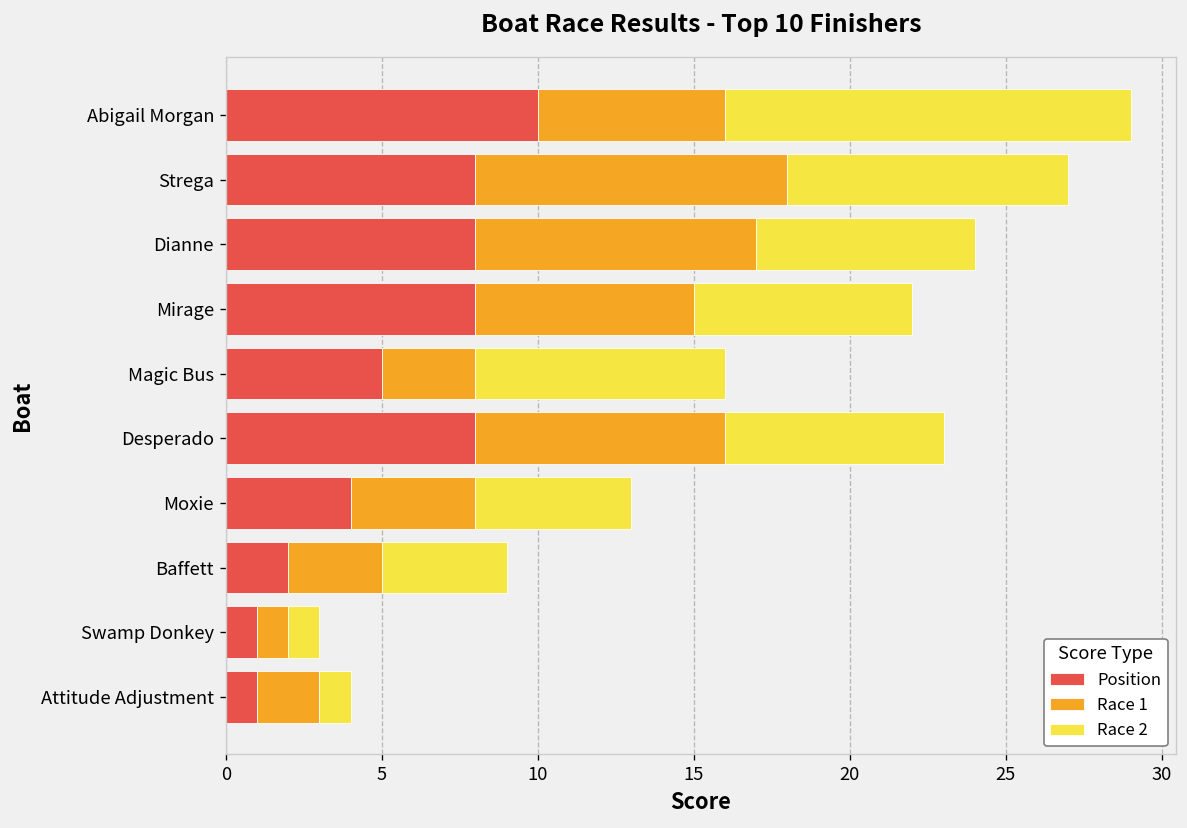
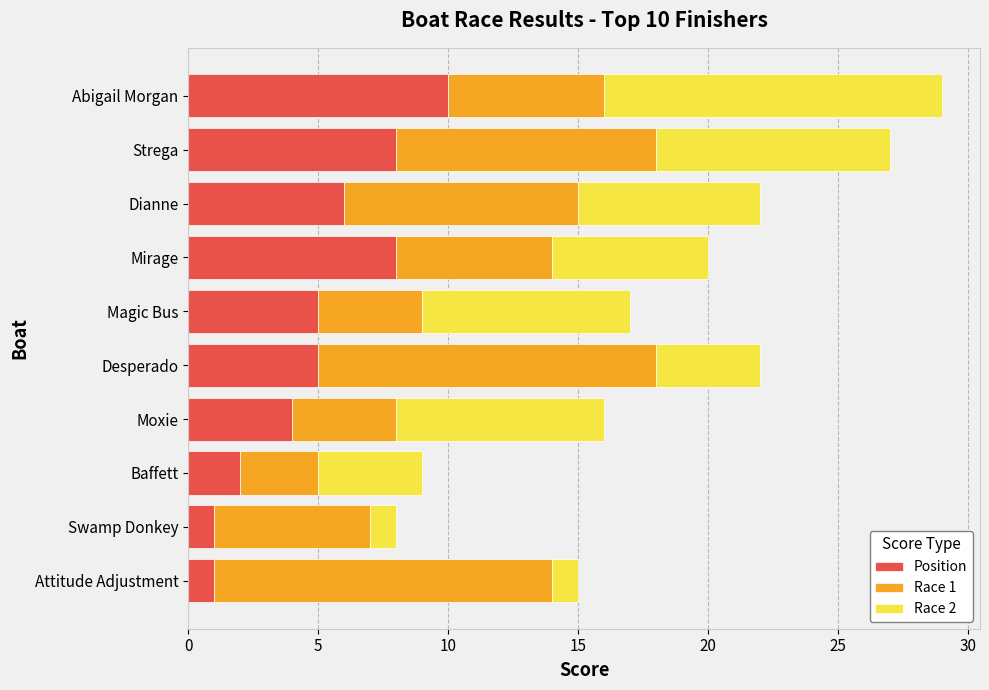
Position, Dianne: 8 -> 6
Race 1, Mirage: 7 -> 6
Race 2, Mirage: 7 -> 6
Race 1, Magic Bus: 3 -> 4
Position, Desperado: 8 -> 5
Race 1, Desperado: 8 -> 13
Race 2, Desperado: 7 -> 4
Race 2, Moxie: 5 -> 8
Race 1, Swamp Donkey: 1 -> 6
Race 1, Attitude Adjustment: 2 -> 13
